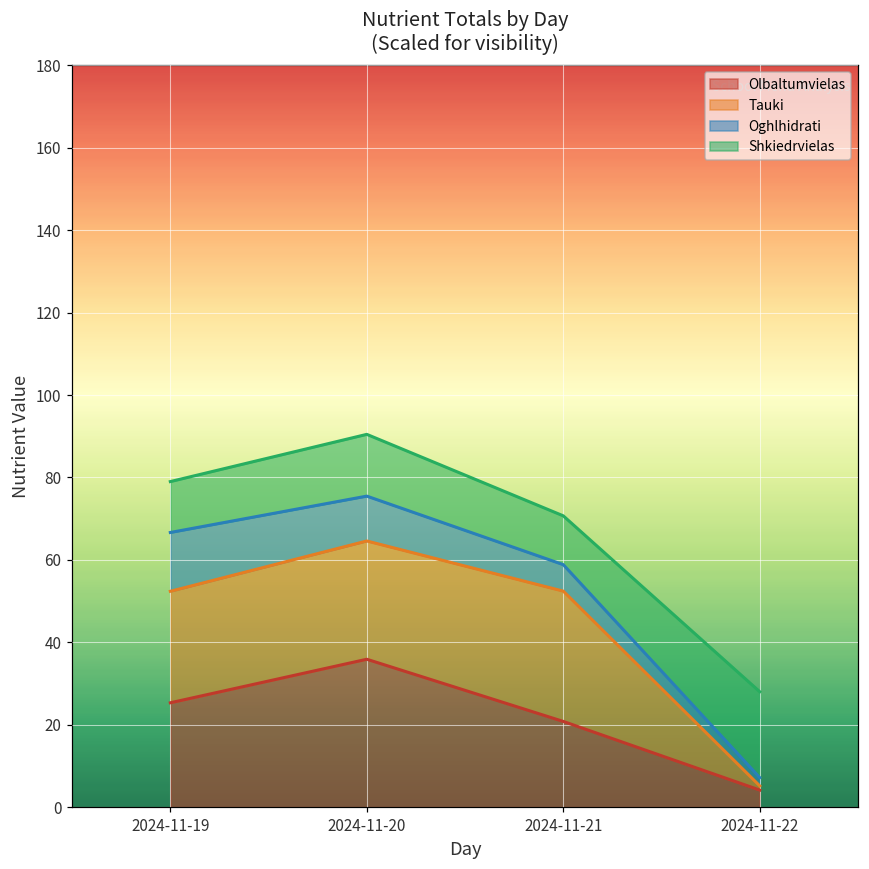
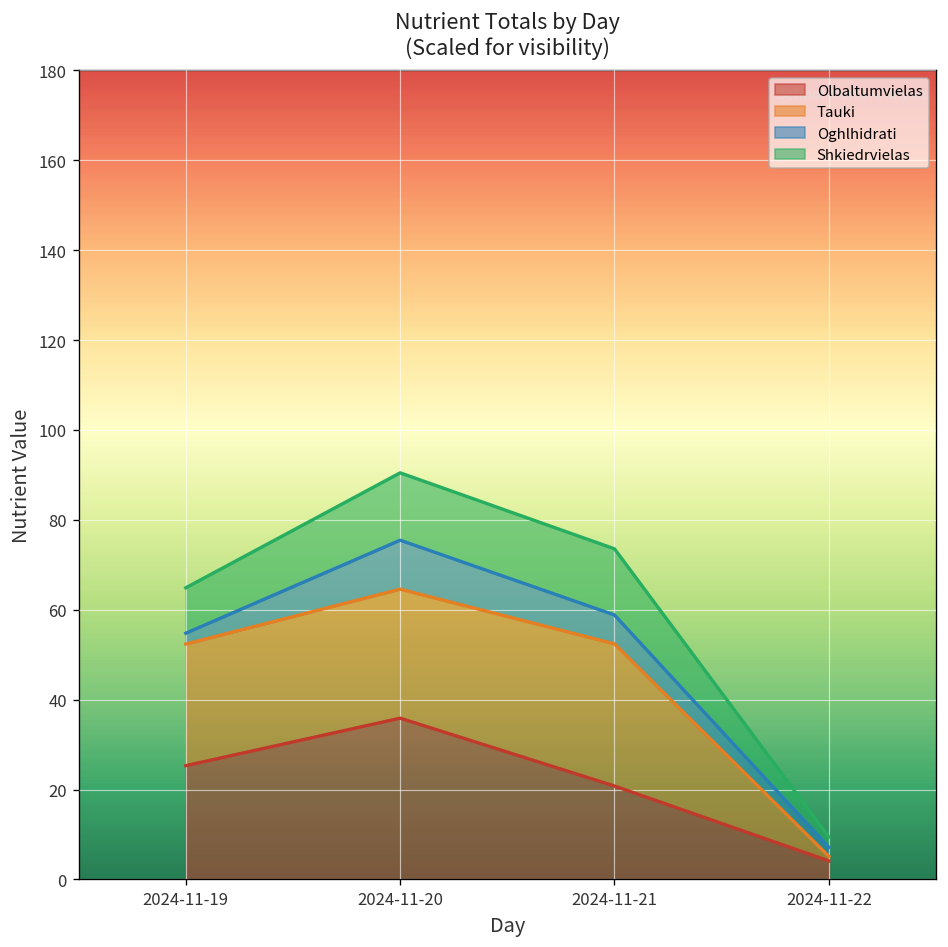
Oghlhidrati, 2024-11-19: 14 -> 2
Shkiedrvielas, 2024-11-19: 12 -> 10
Shkiedrvielas, 2024-11-21: 12 -> 15
Shkiedrvielas, 2024-11-22: 21 -> 2
